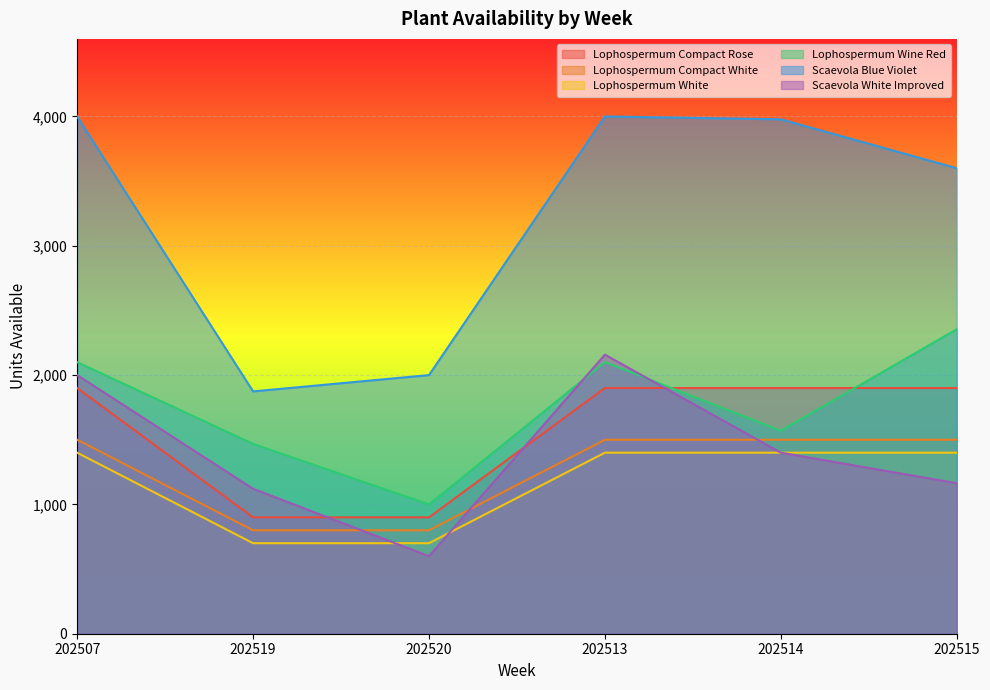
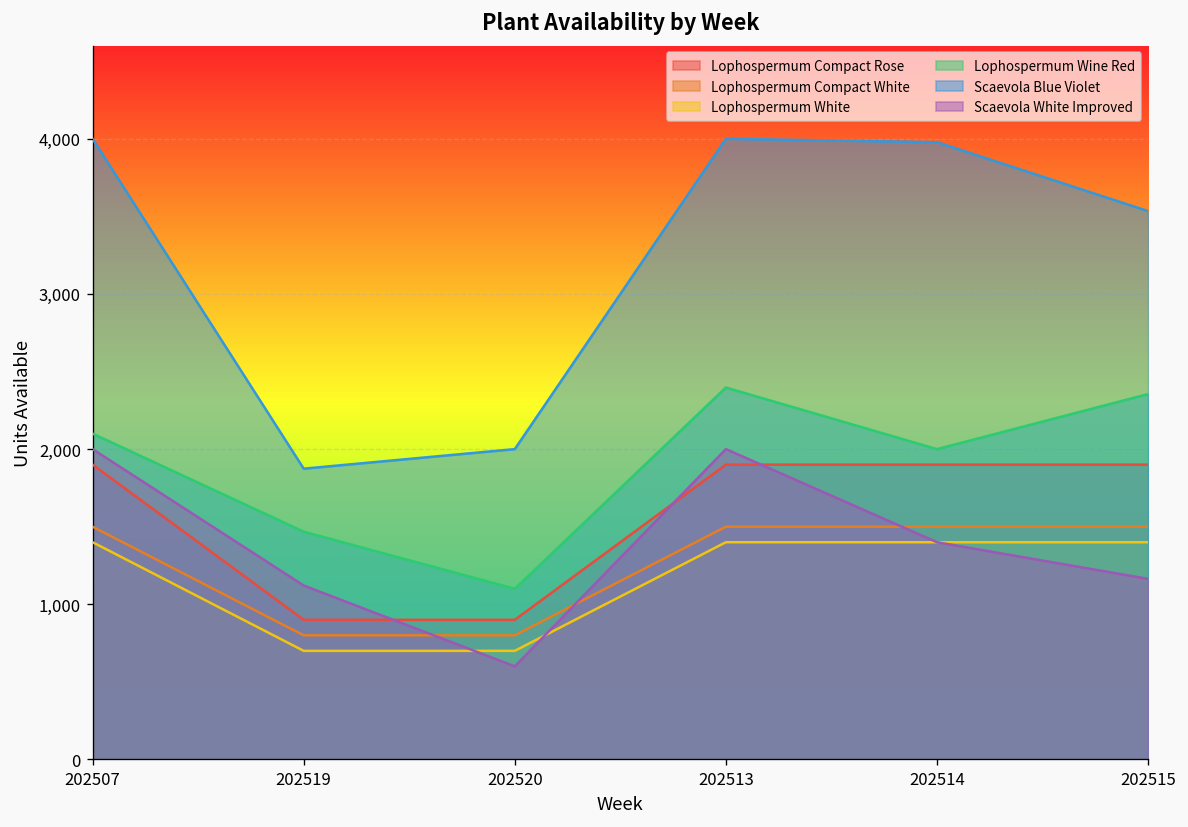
Lophospermum Wine Red, 202520: 1,000 -> 1,100
Lophospermum Wine Red, 202513: 2,100 -> 2,400
Scaevola White Improved, 202513: 2,160 -> 2,000
Lophospermum Wine Red, 202514: 1,570 -> 2,000
Scaevola Blue Violet, 202515: 3,600 -> 3,530
